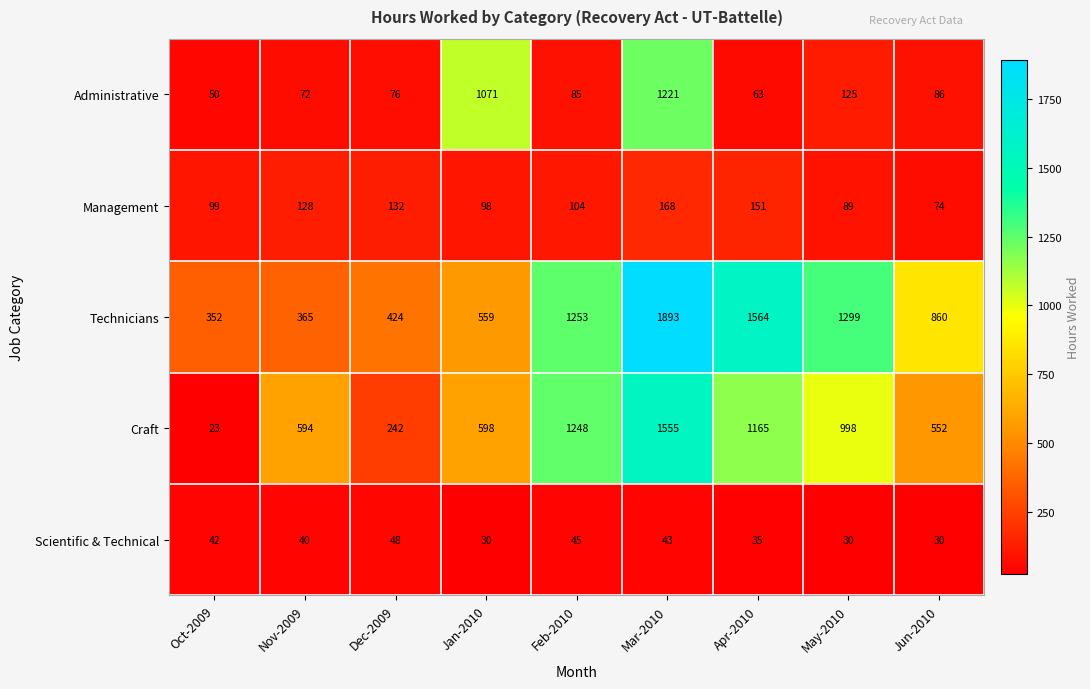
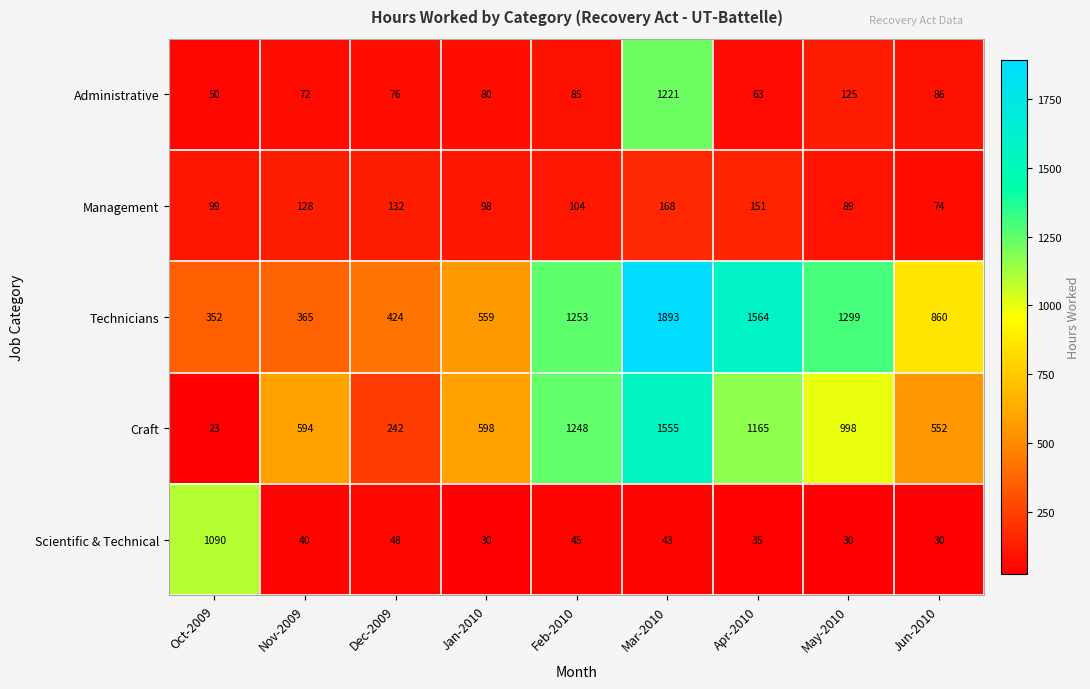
Administrative, Jan-2010: 1071 -> 80
Scientific & Technical, Oct-2009: 42 -> 1090
